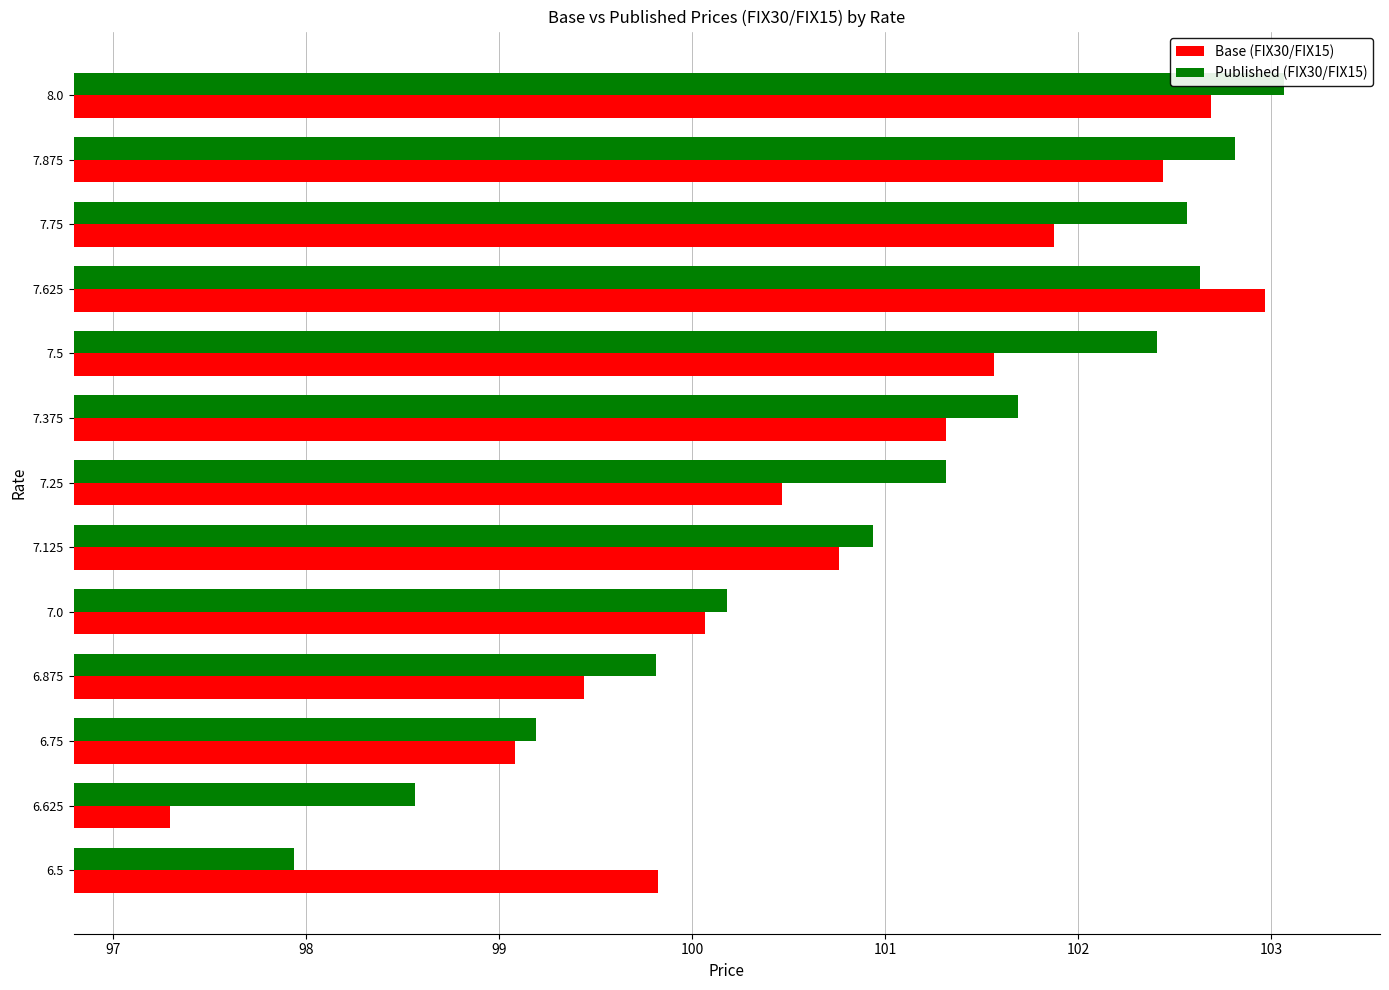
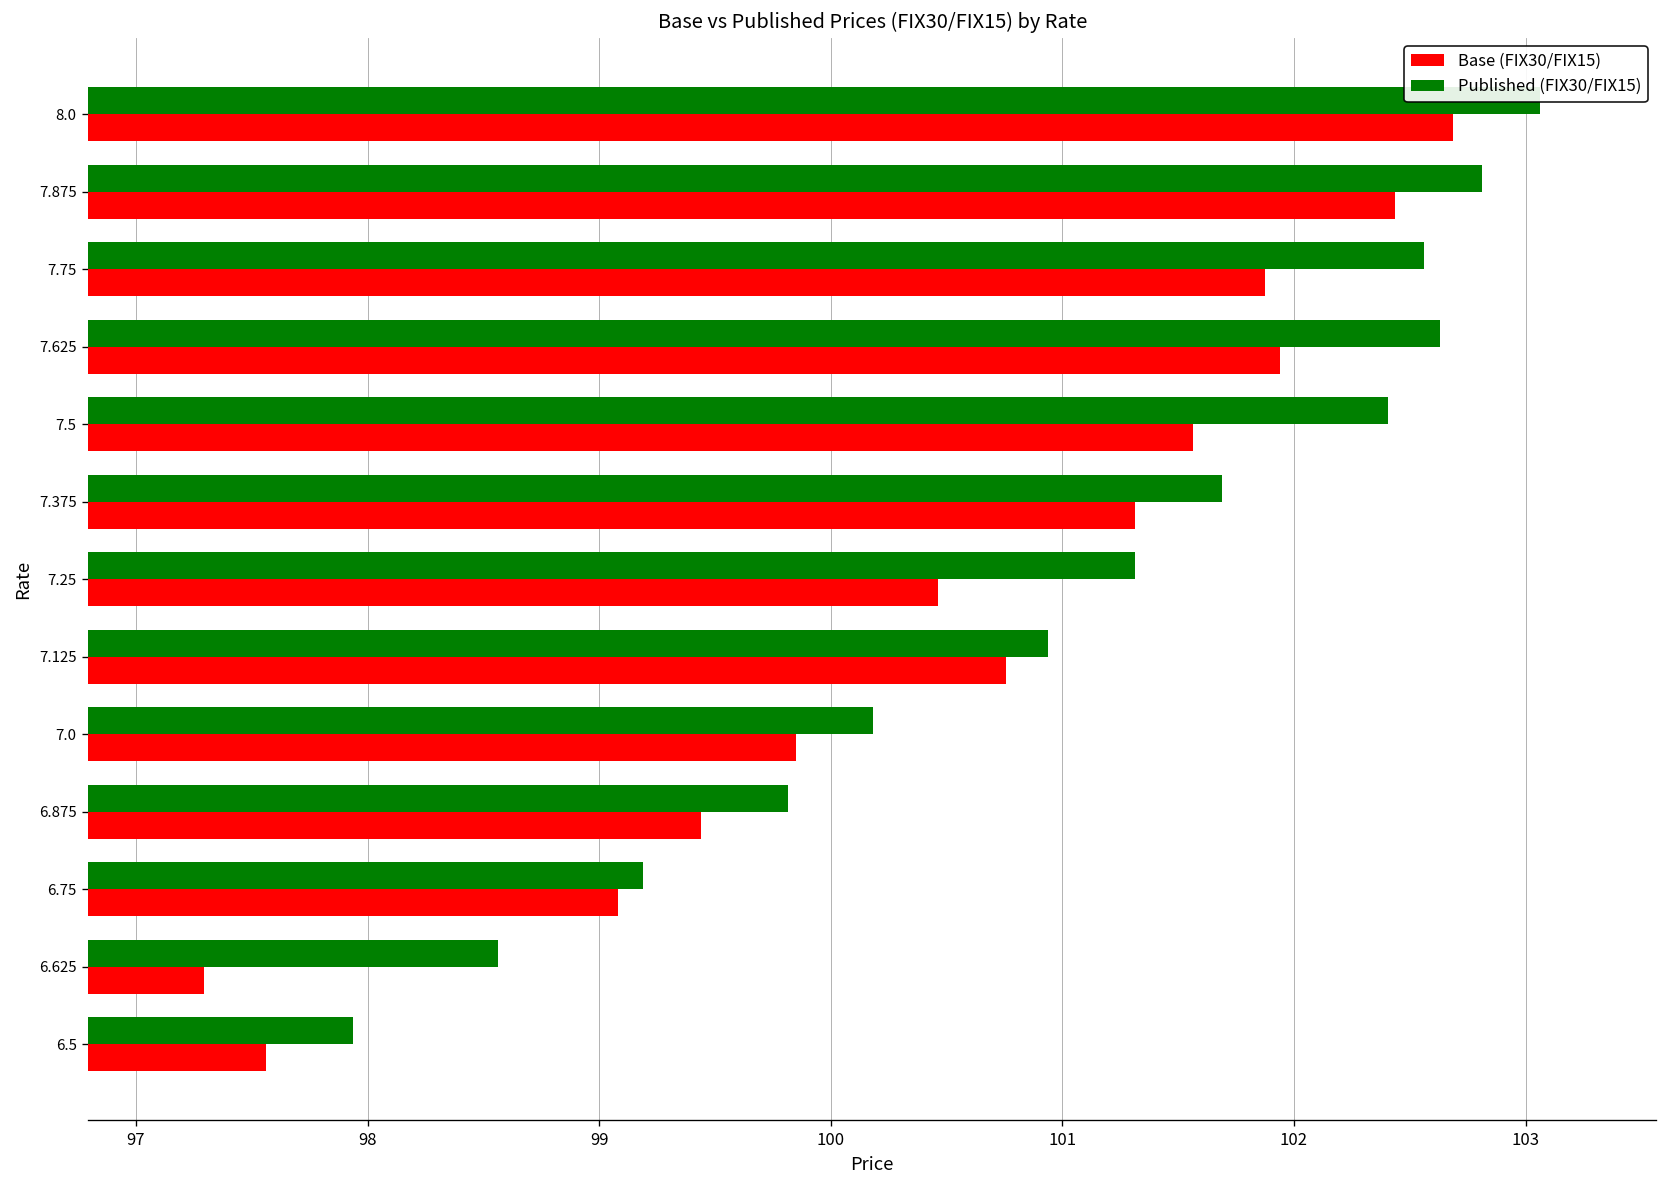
Base (FIX30/FIX15), 7.625: 102.97 -> 101.94
Base (FIX30/FIX15), 7.0: 100.06 -> 99.85
Base (FIX30/FIX15), 6.5: 99.82 -> 97.56
